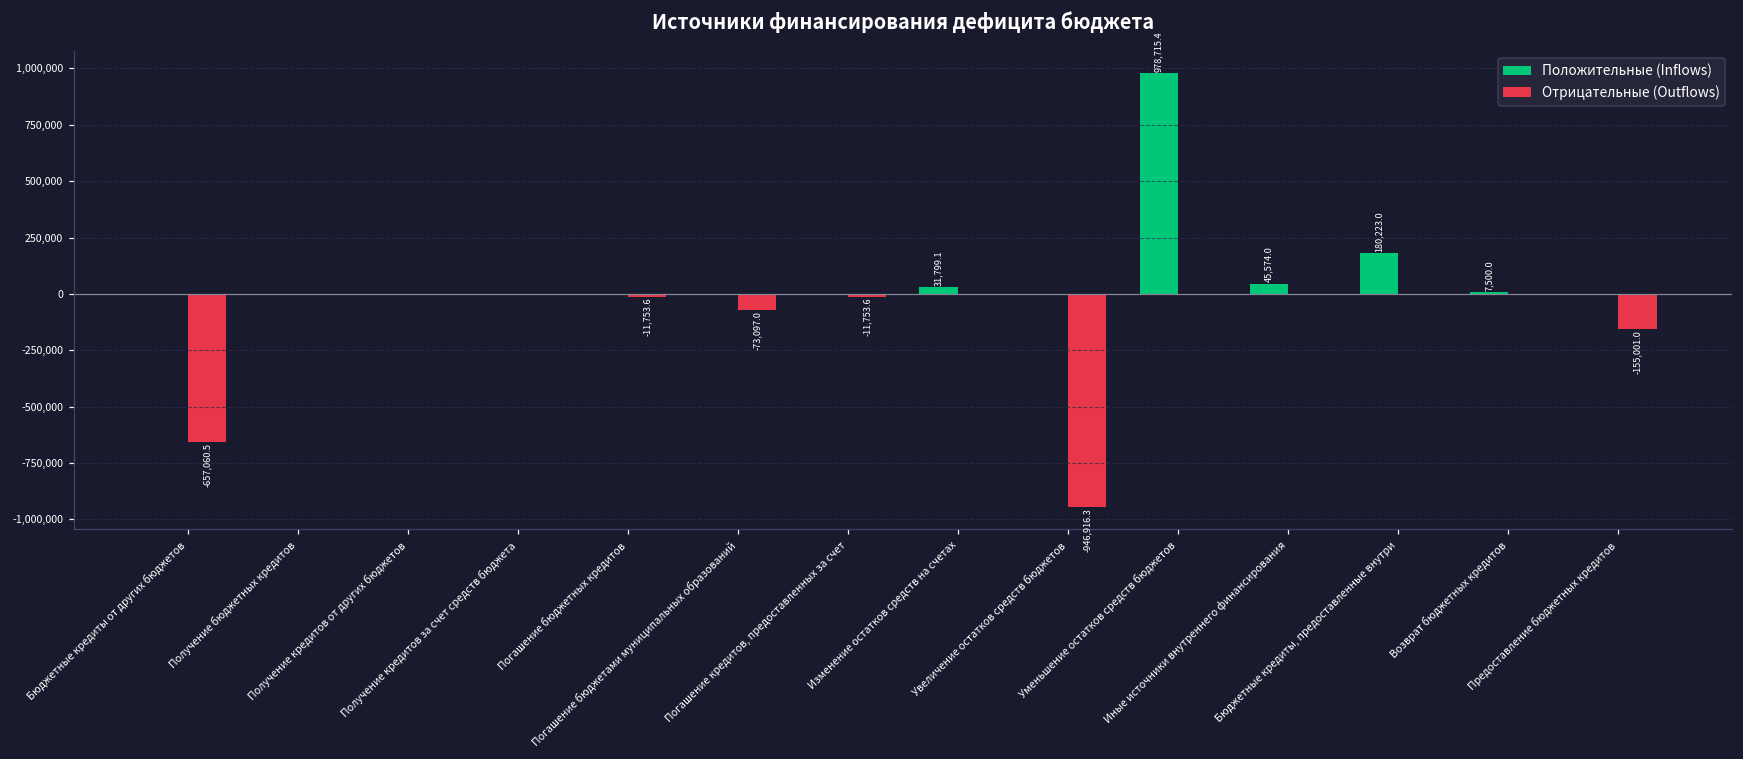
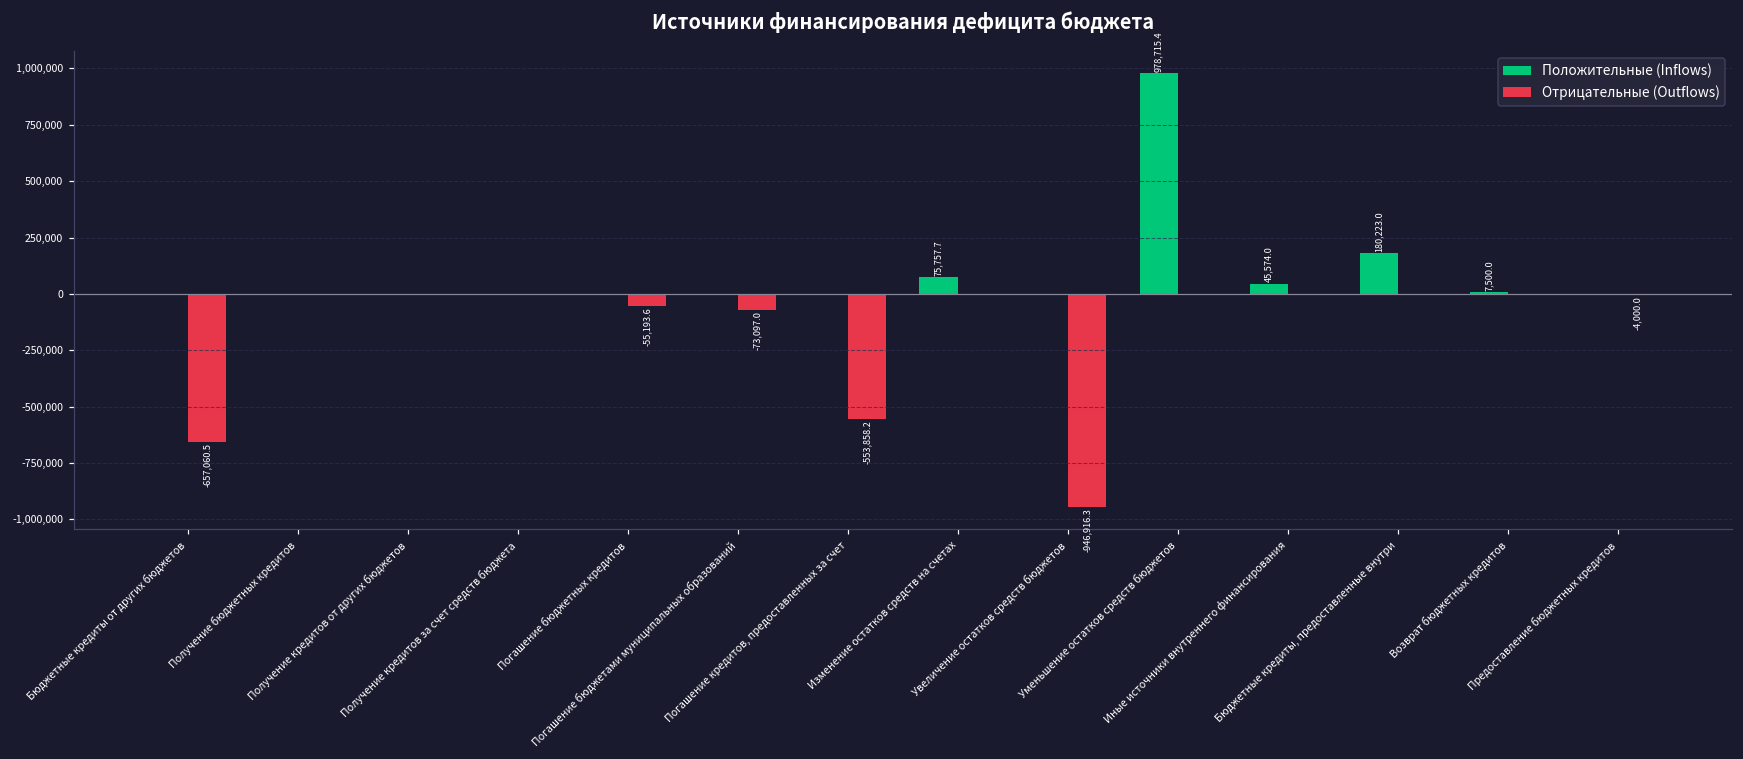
Отрицательные (Outflows), Погашение бюджетных кредитов: -11,753.6 -> -55,193.6
Отрицательные (Outflows), Погашение кредитов, предоставленных за счет: -11,753.6 -> -553,858.2
Положительные (Inflows), Изменение остатков средств на счетах: 31,799.1 -> 75,757.7
Отрицательные (Outflows), Предоставление бюджетных кредитов: -155,001.0 -> -4,000.0
